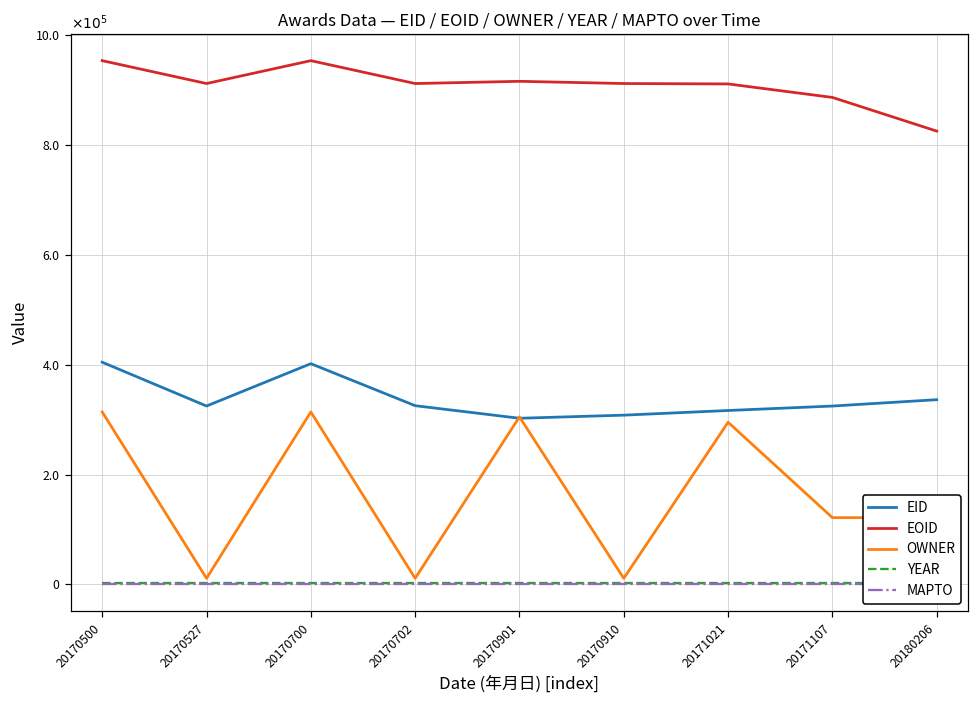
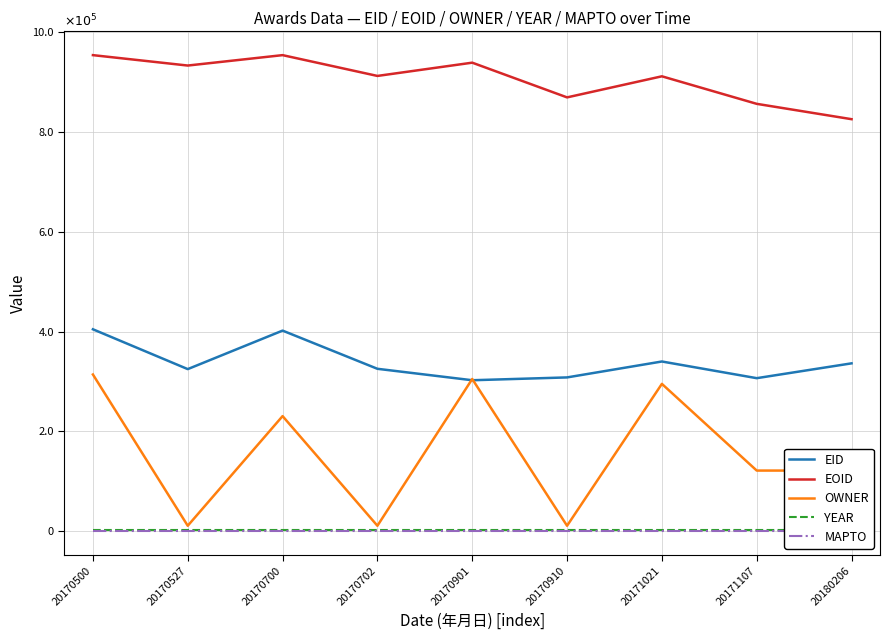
EOID, 20170527: 9.1 -> 9.3
OWNER, 20170700: 3.1 -> 2.3
EOID, 20170901: 9.2 -> 9.4
EOID, 20170910: 9.1 -> 8.7
EID, 20171021: 3.2 -> 3.4
EID, 20171107: 3.2 -> 3.1
EOID, 20171107: 8.9 -> 8.6
